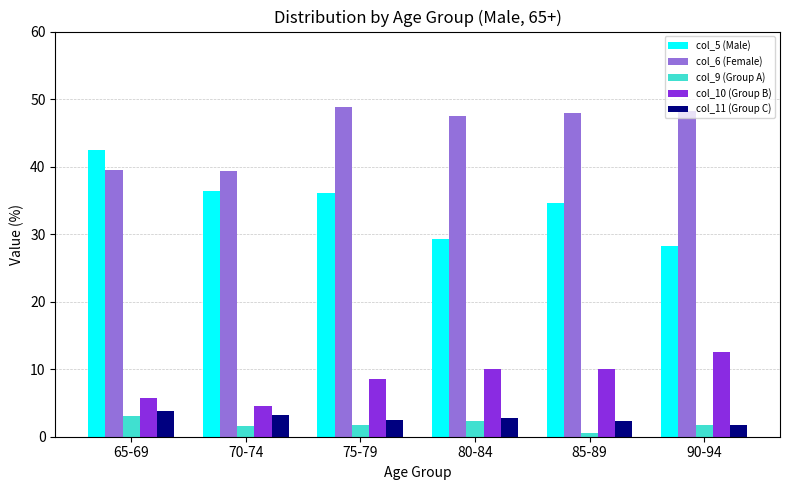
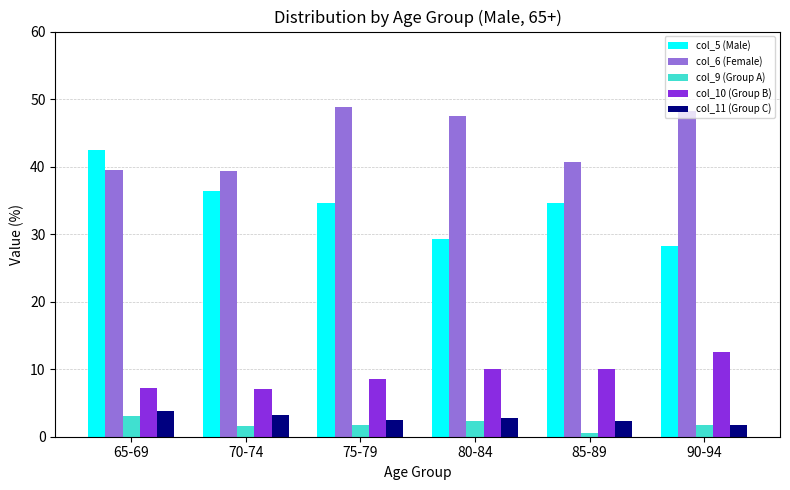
col_10 (Group B), 65-69: 6 -> 7
col_10 (Group B), 70-74: 5 -> 7
col_5 (Male), 75-79: 36 -> 35
col_6 (Female), 85-89: 48 -> 41
